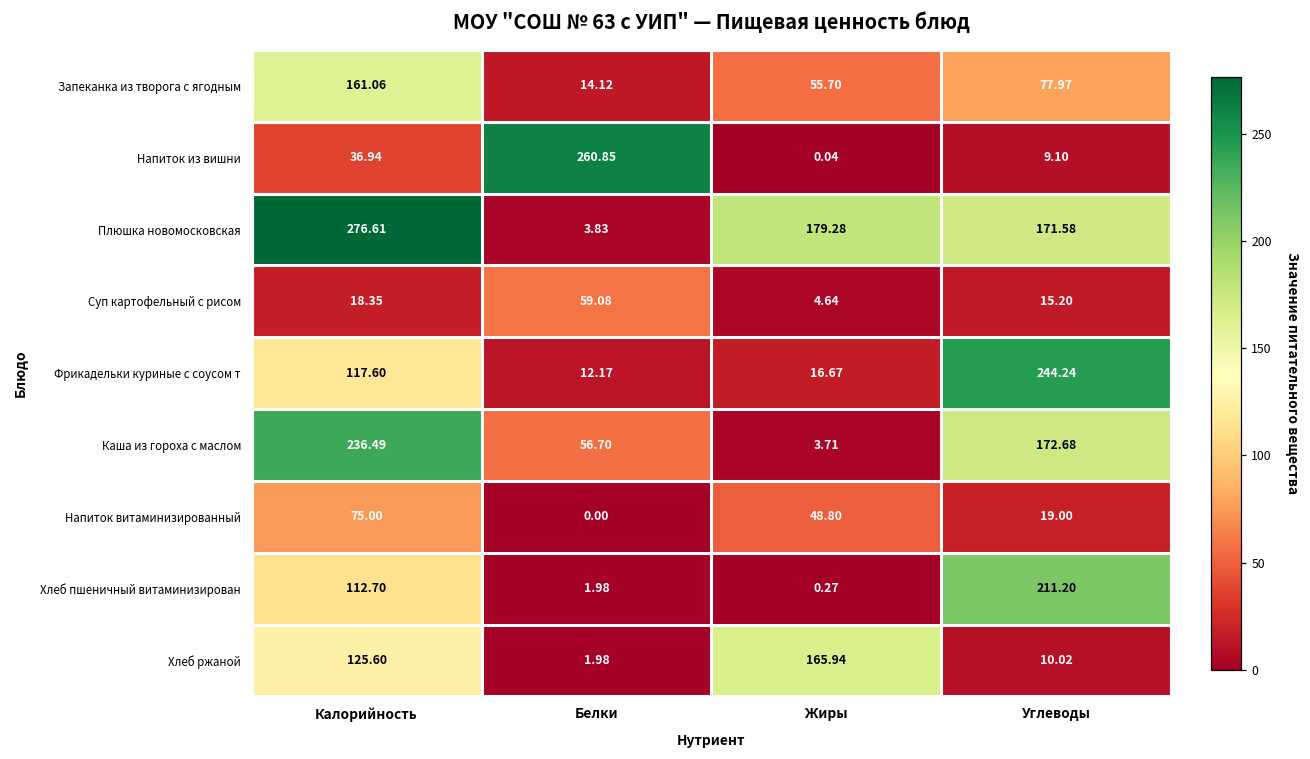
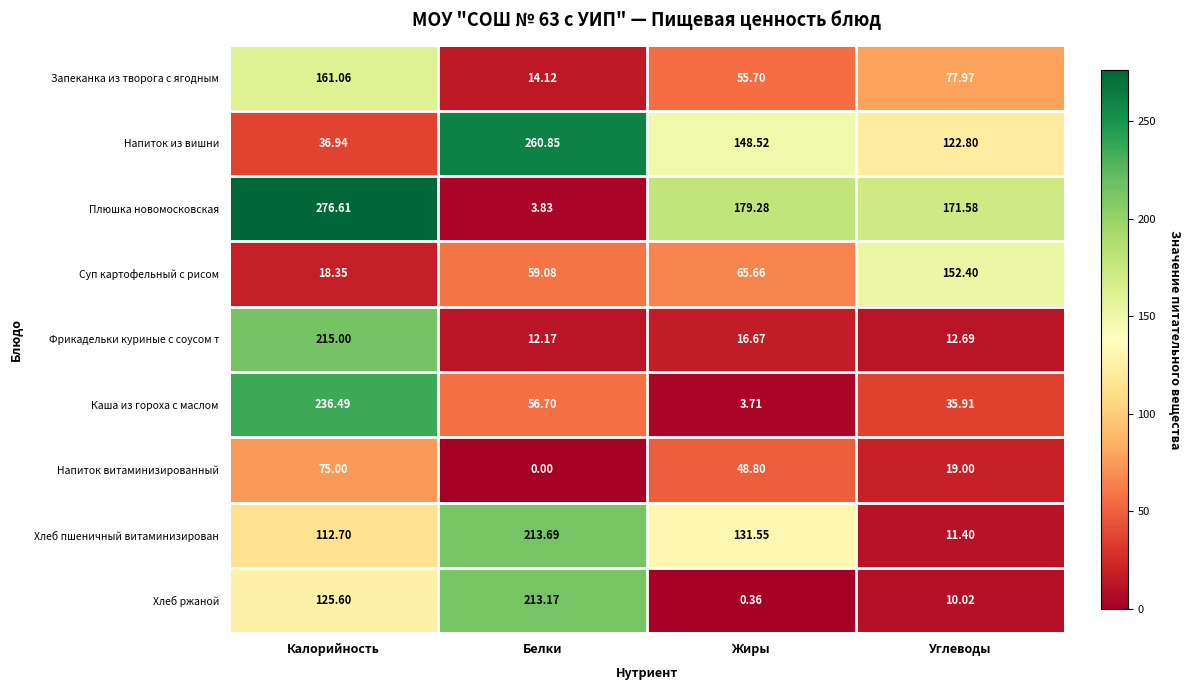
Напиток из вишни, Жиры: 0.04 -> 148.52
Напиток из вишни, Углеводы: 9.10 -> 122.80
Суп картофельный с рисом, Жиры: 4.64 -> 65.66
Суп картофельный с рисом, Углеводы: 15.20 -> 152.40
Фрикадельки куриные с соусом т, Калорийность: 117.60 -> 215.00
Фрикадельки куриные с соусом т, Углеводы: 244.24 -> 12.69
Каша из гороха с маслом, Углеводы: 172.68 -> 35.91
Хлеб пшеничный витаминизирован, Белки: 1.98 -> 213.69
Хлеб пшеничный витаминизирован, Жиры: 0.27 -> 131.55
Хлеб пшеничный витаминизирован, Углеводы: 211.20 -> 11.40
Хлеб ржаной, Белки: 1.98 -> 213.17
Хлеб ржаной, Жиры: 165.94 -> 0.36
